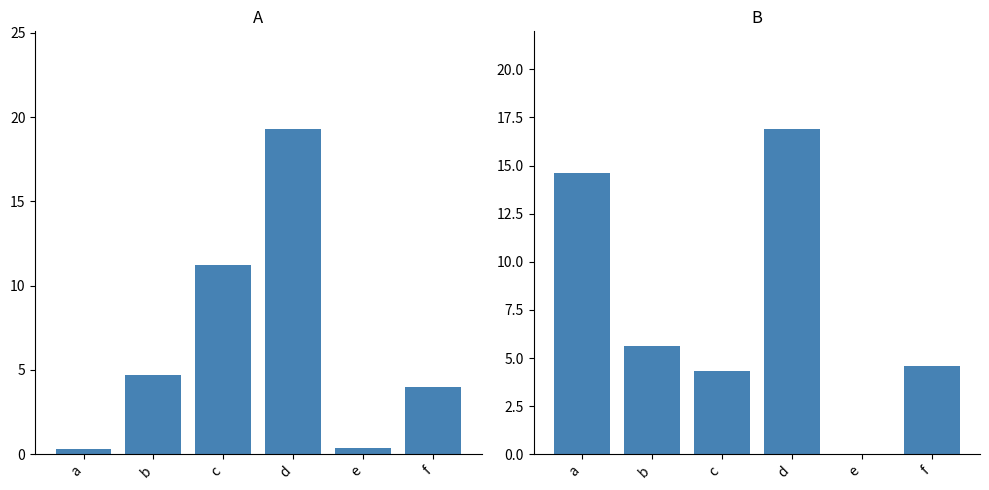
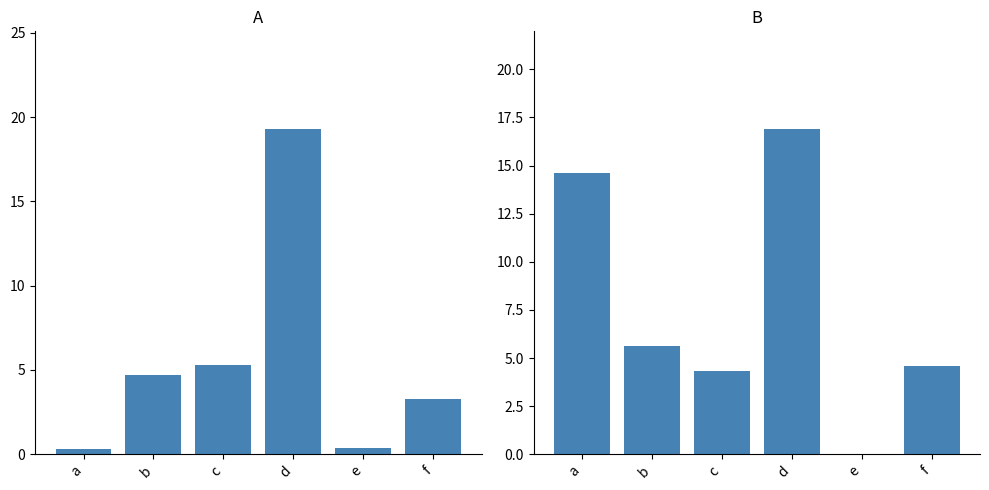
A, c: 11.2 -> 5.3
A, f: 4.0 -> 3.3
